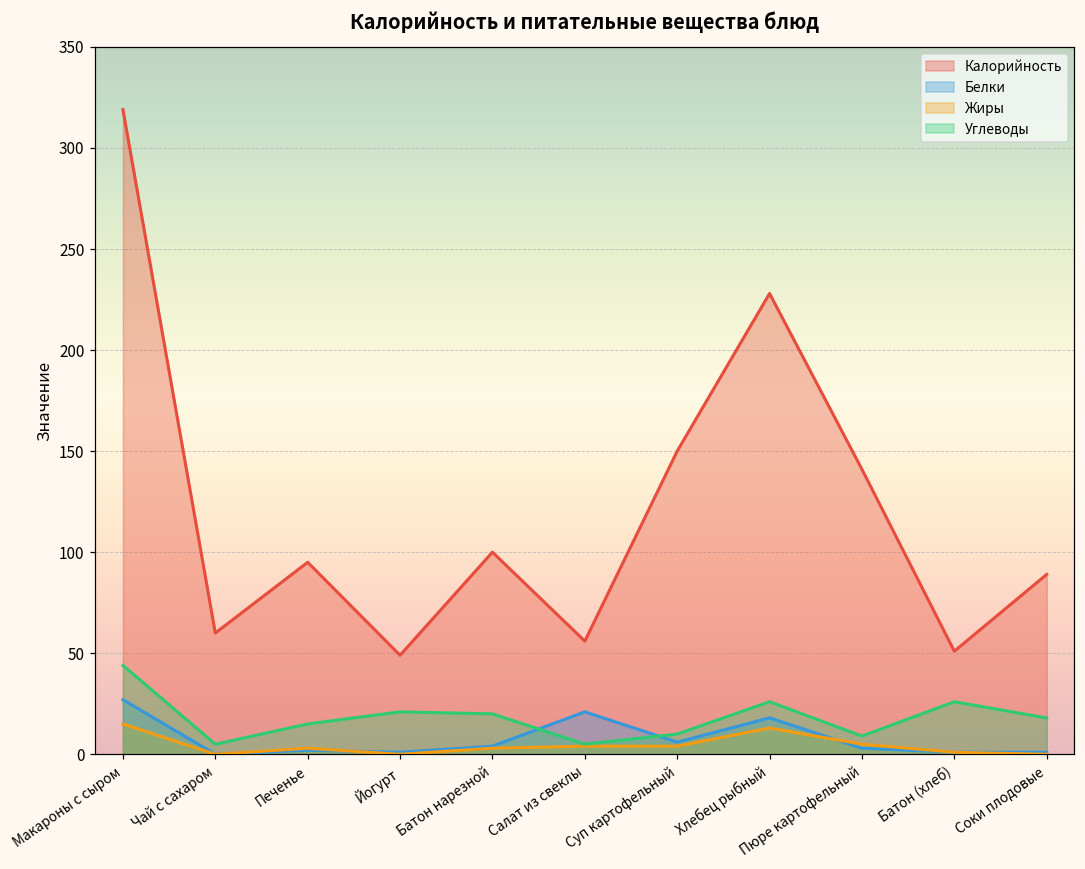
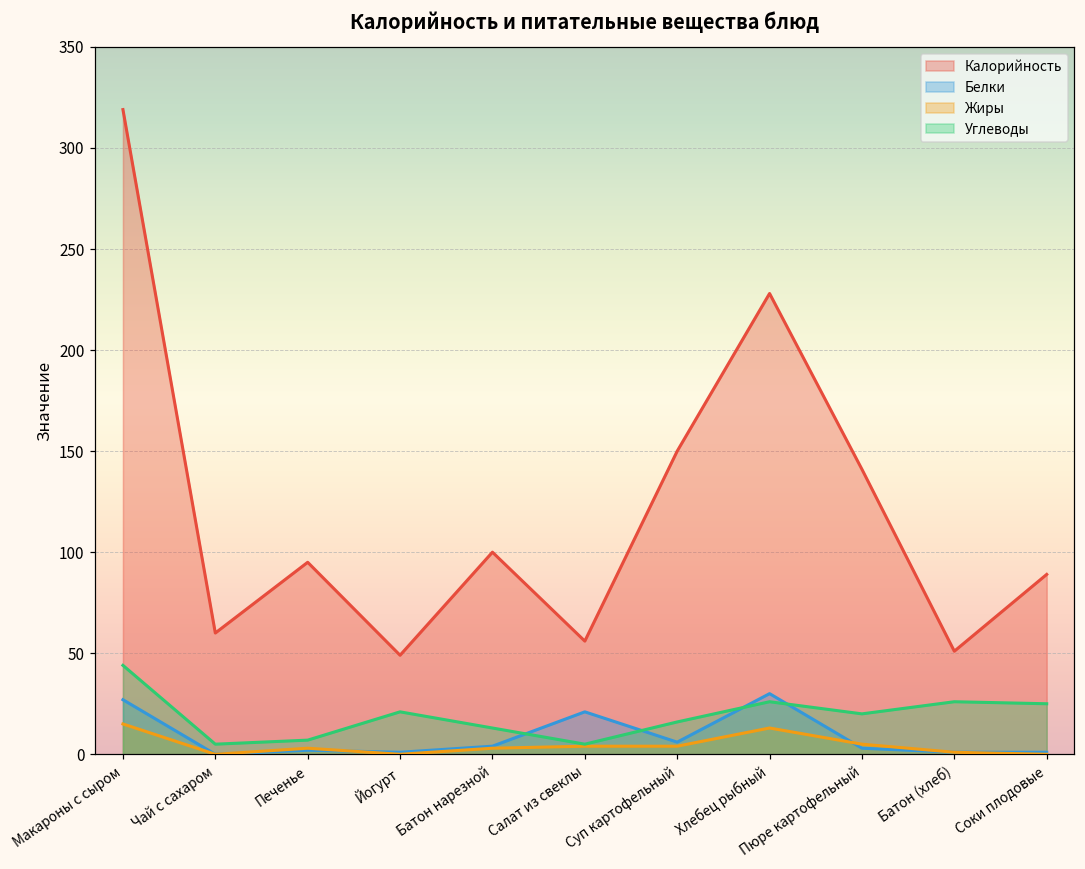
Углеводы, Печенье: 15 -> 7
Углеводы, Батон нарезной: 20 -> 13
Углеводы, Суп картофельный: 10 -> 16
Белки, Хлебец рыбный: 18 -> 30
Углеводы, Пюре картофельный: 9 -> 20
Углеводы, Соки плодовые: 18 -> 25
